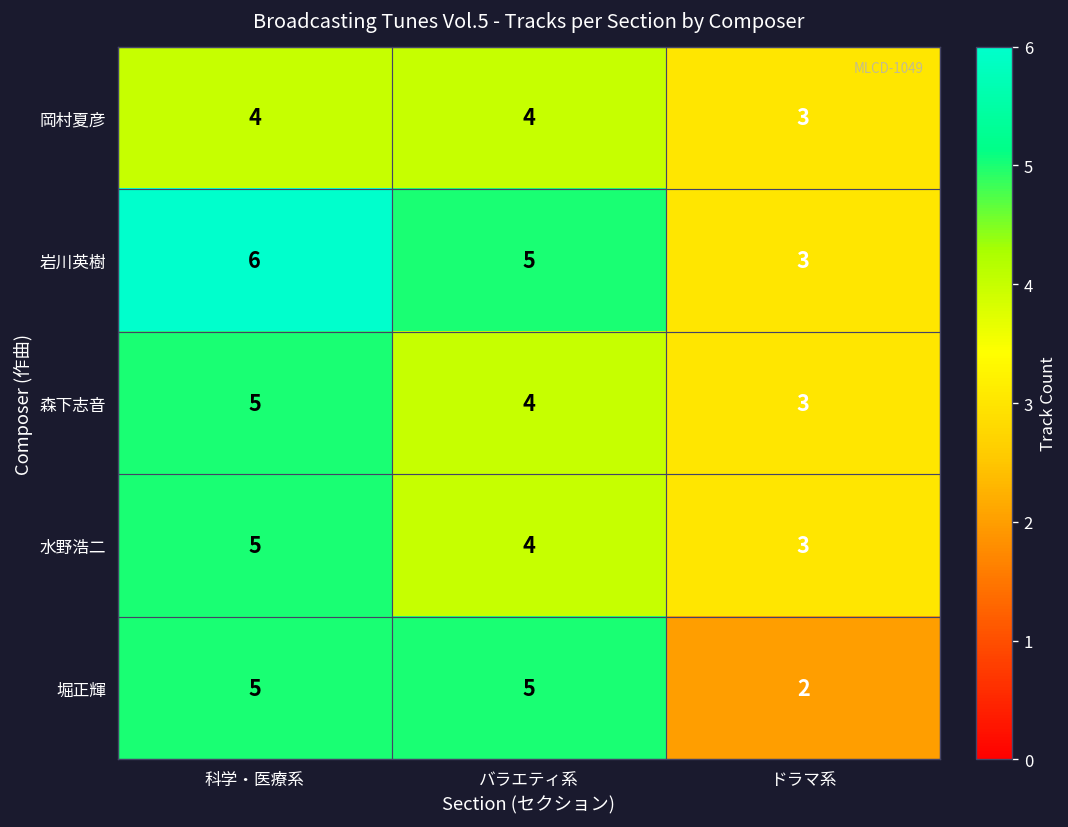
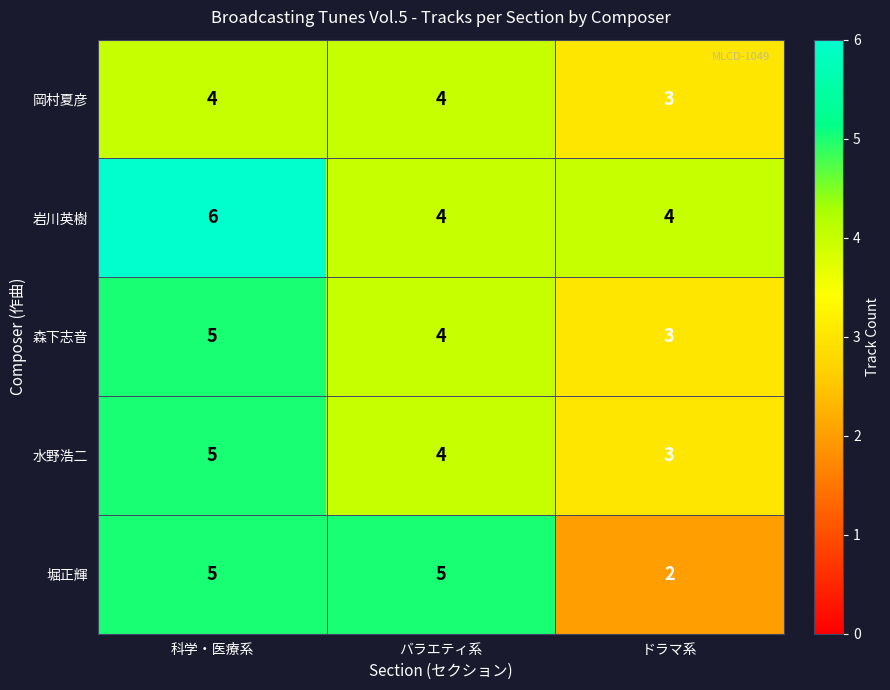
岩川英樹, バラエティ系: 5 -> 4
岩川英樹, ドラマ系: 3 -> 4
